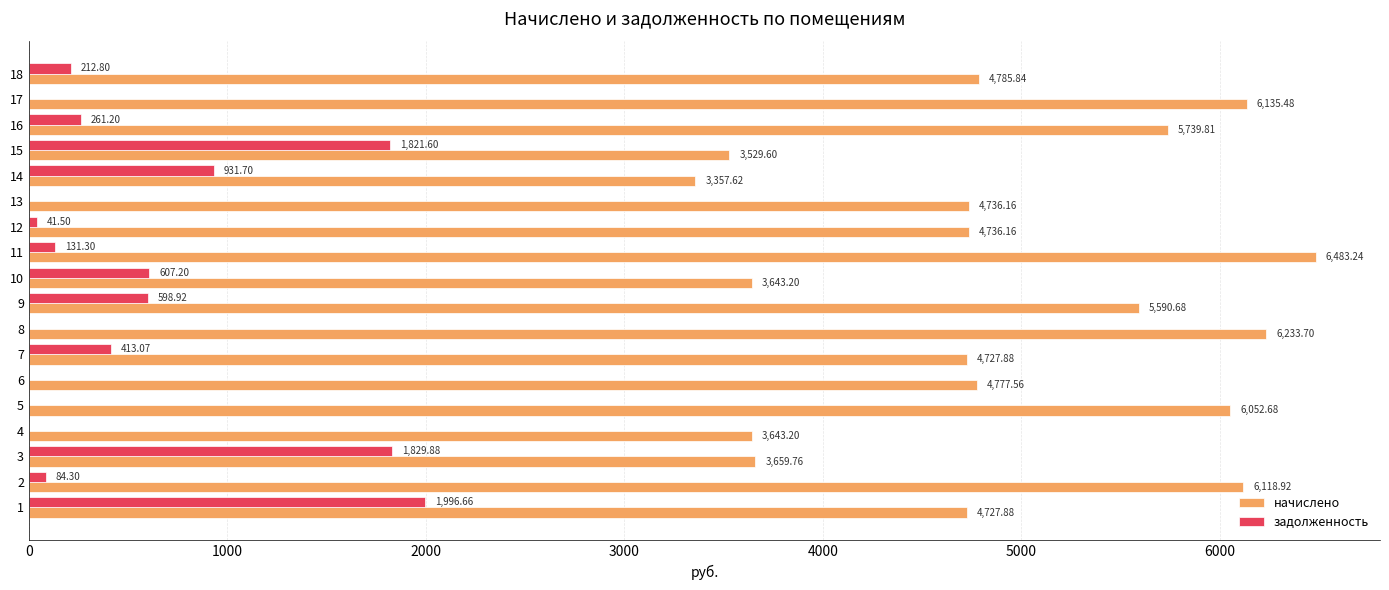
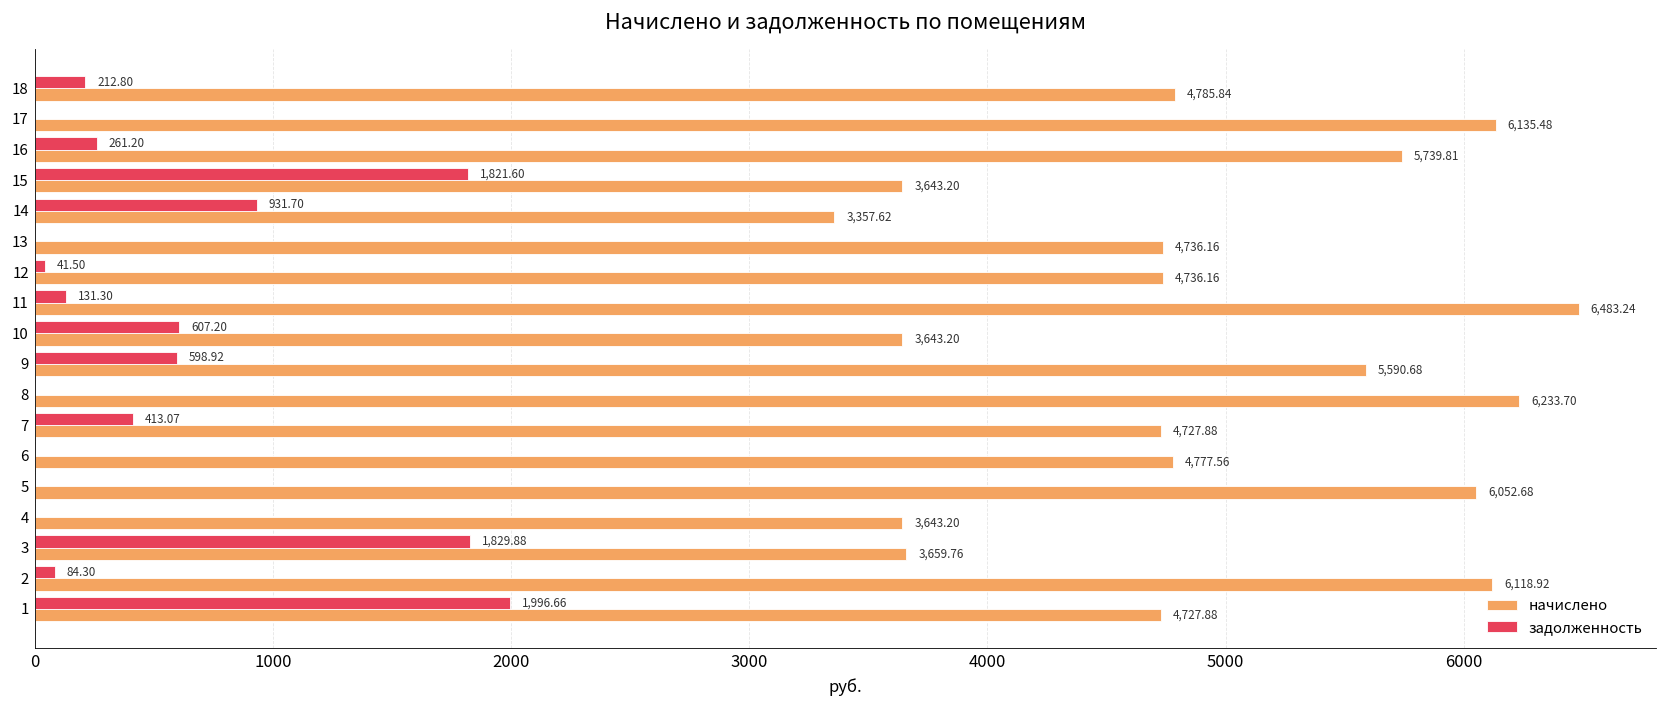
начислено, 15: 3,529.60 -> 3,643.20
